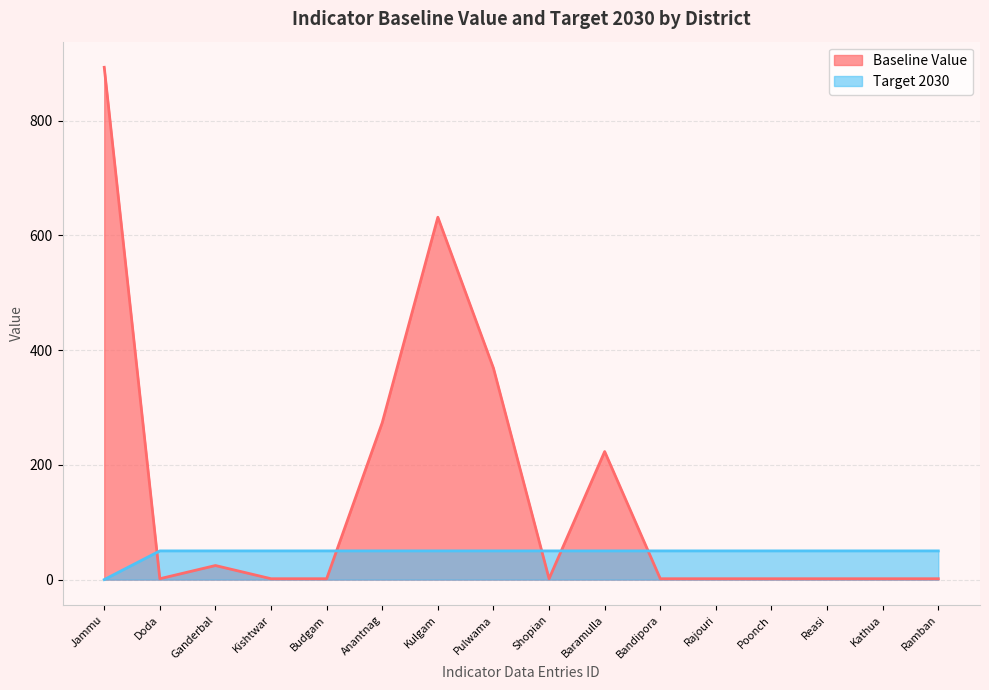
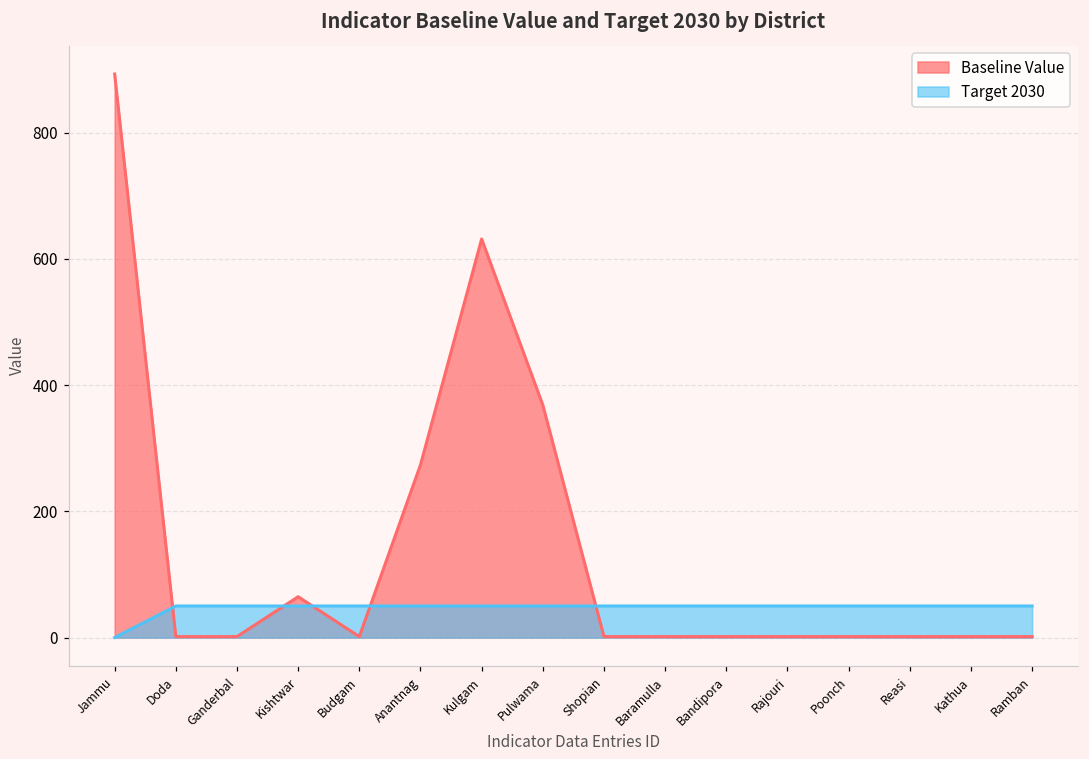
Baseline Value, Ganderbal: 20 -> 0
Baseline Value, Kishtwar: 0 -> 60
Baseline Value, Baramulla: 220 -> 0
